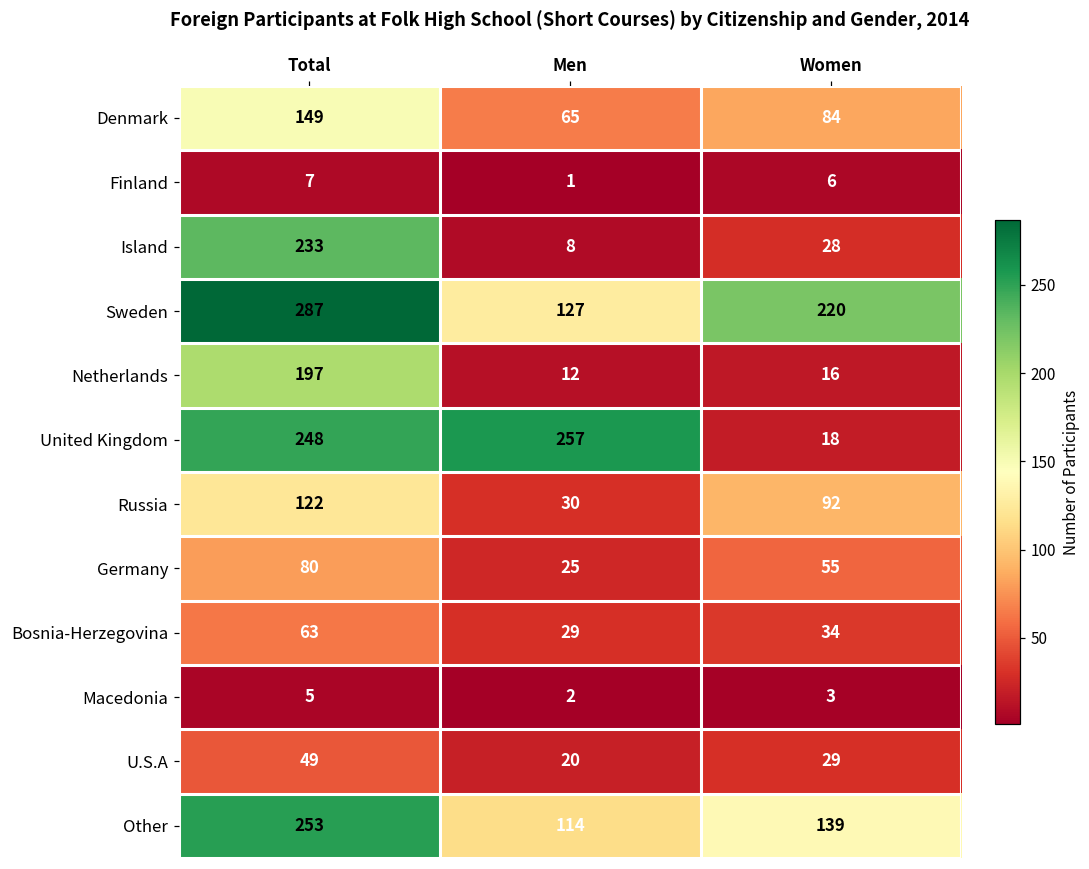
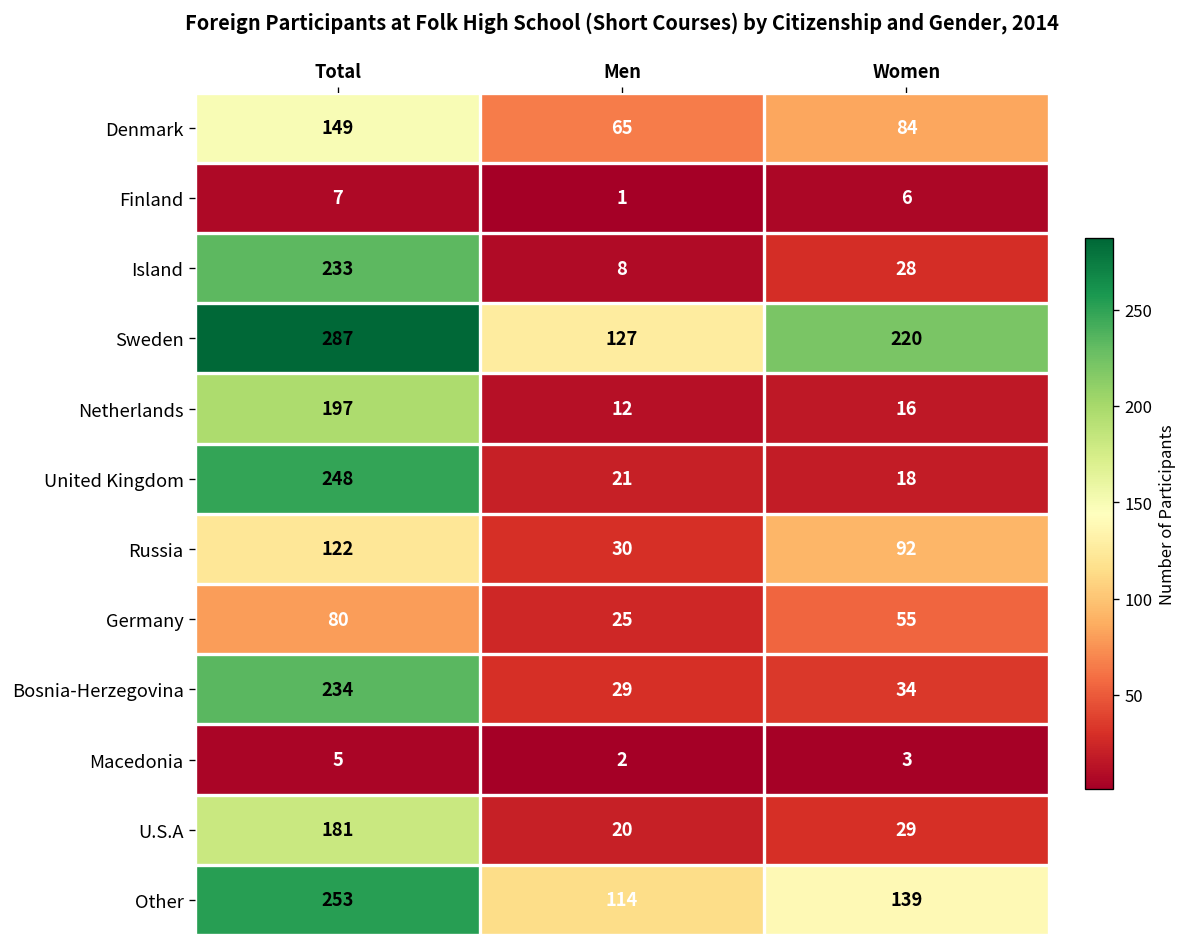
United Kingdom, Men: 257 -> 21
Bosnia-Herzegovina, Total: 63 -> 234
U.S.A, Total: 49 -> 181
